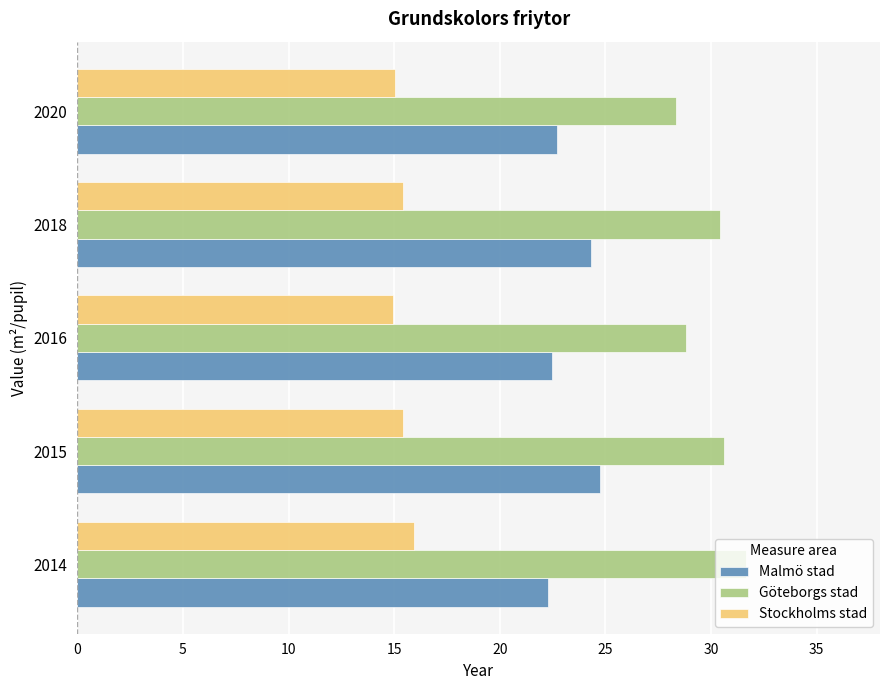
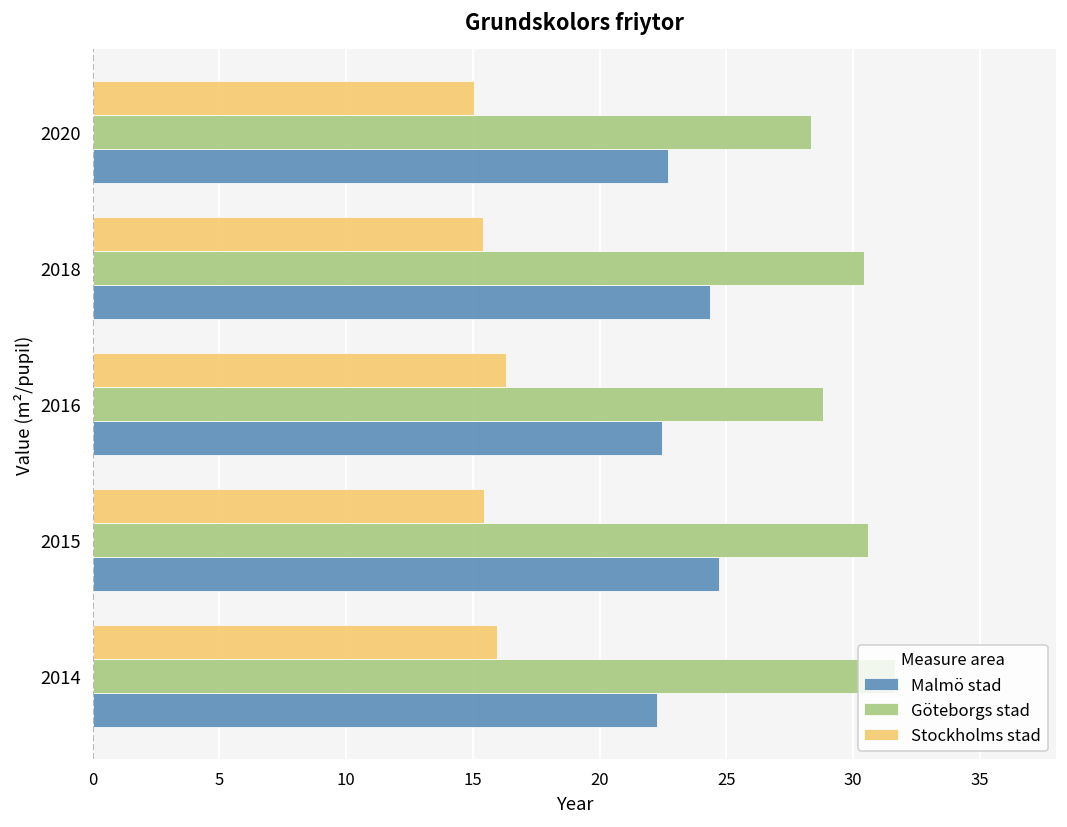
Stockholms stad, 2016: 14.9 -> 16.3
